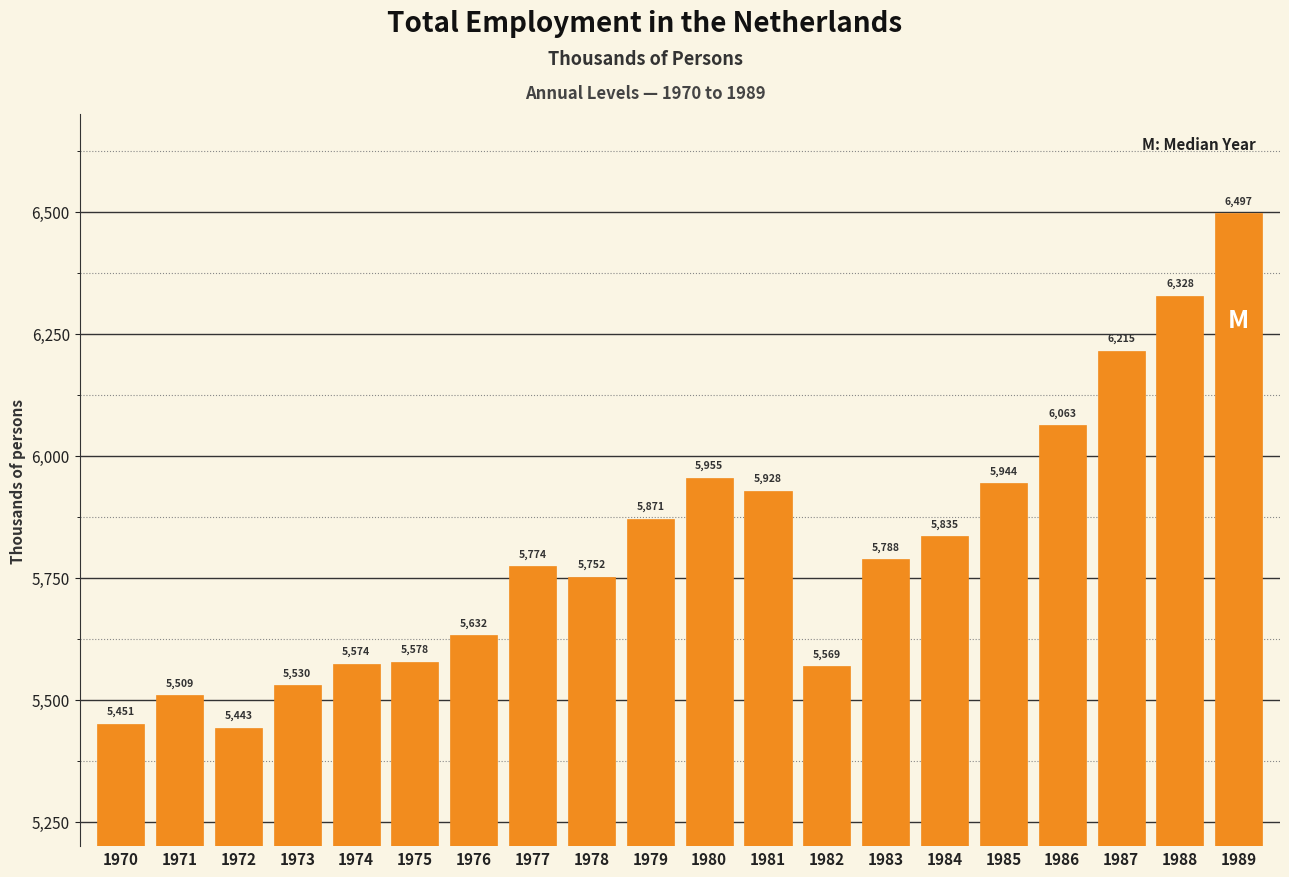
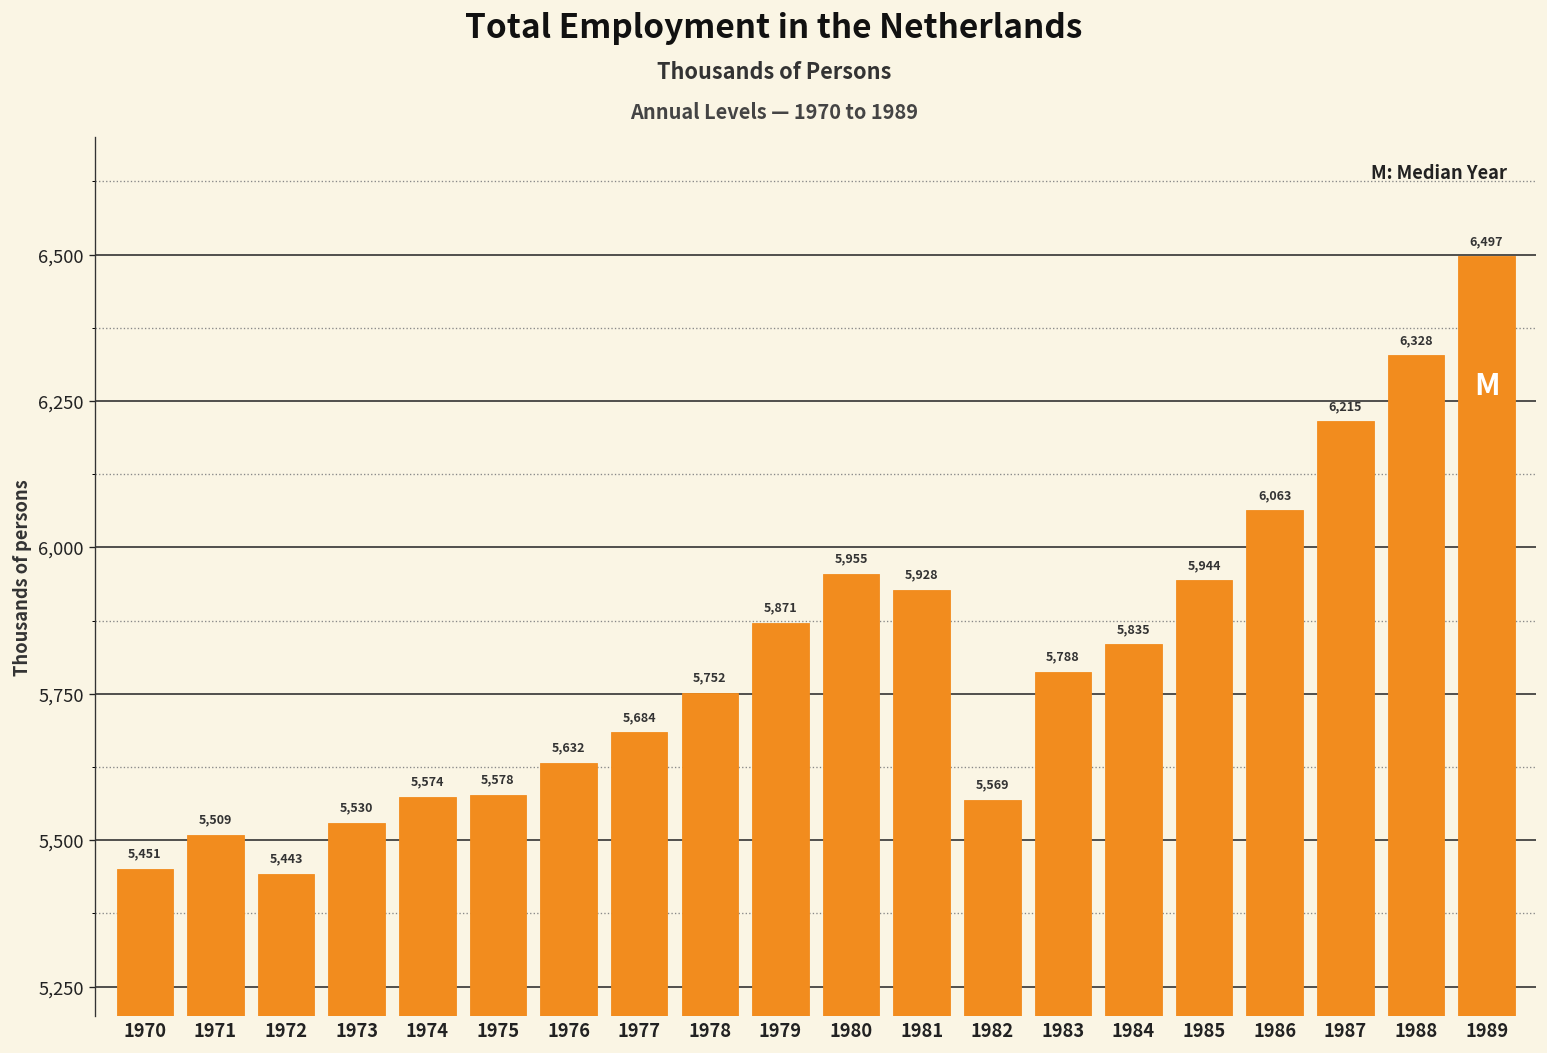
1977: 5,774 -> 5,684
